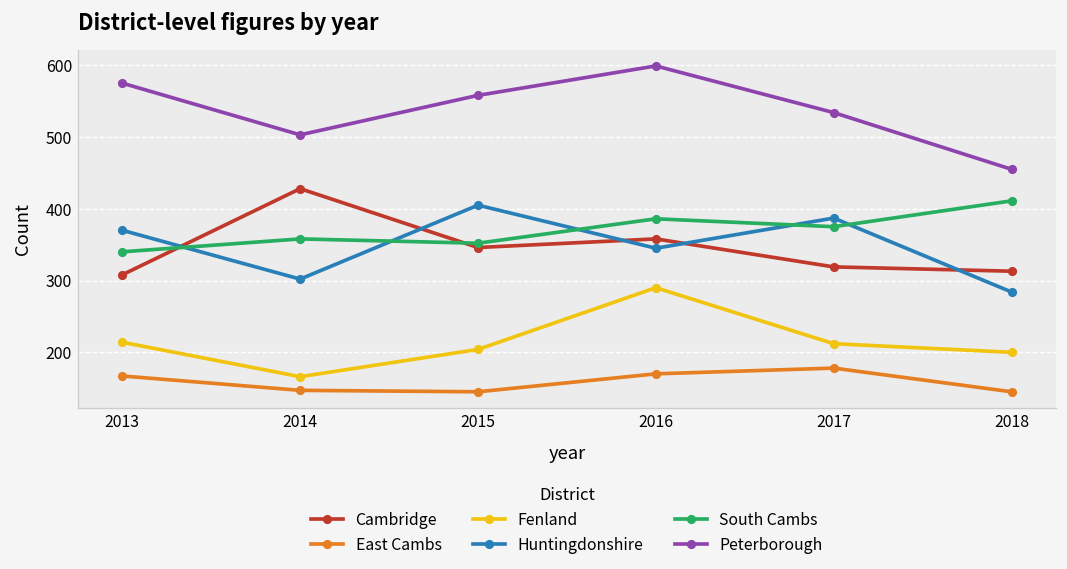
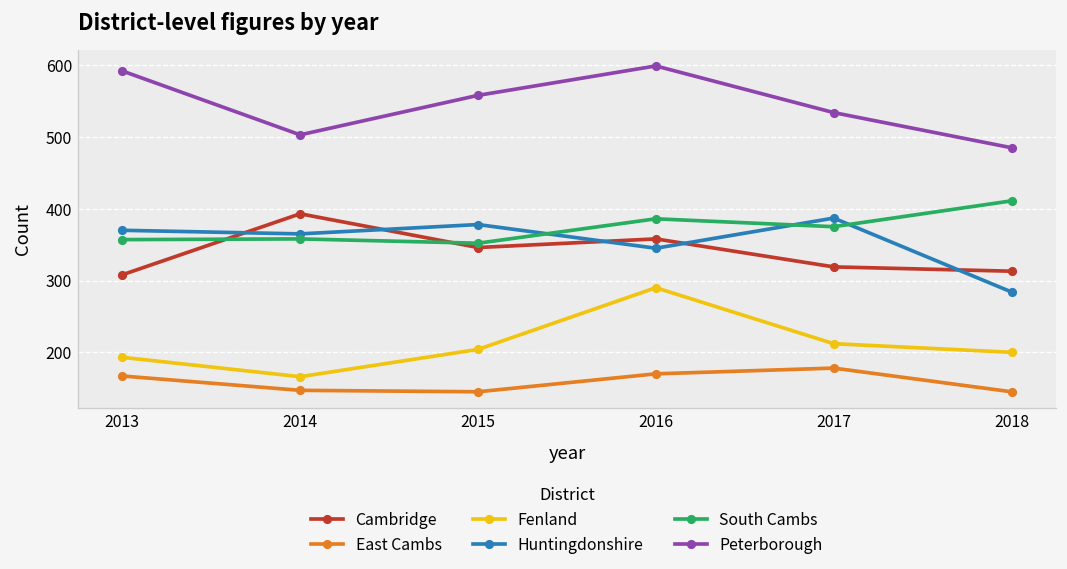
Fenland, 2013: 210 -> 190
South Cambs, 2013: 340 -> 360
Peterborough, 2013: 580 -> 590
Cambridge, 2014: 430 -> 390
Huntingdonshire, 2014: 300 -> 370
Huntingdonshire, 2015: 410 -> 380
Peterborough, 2018: 460 -> 490
